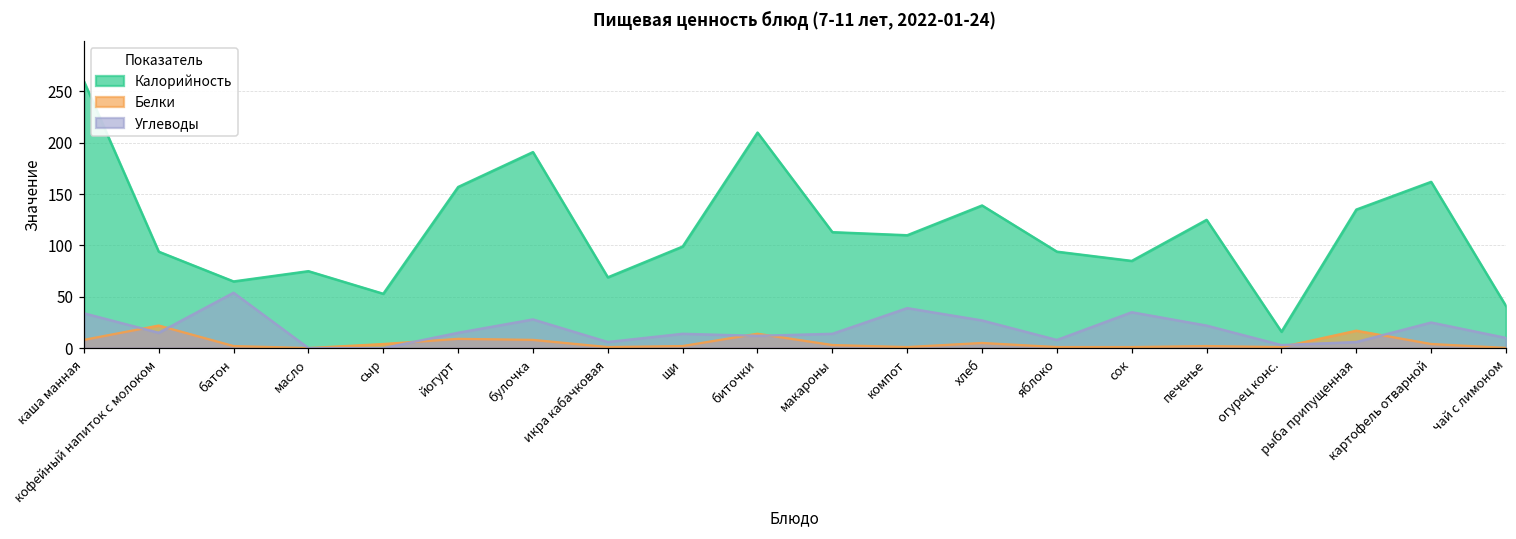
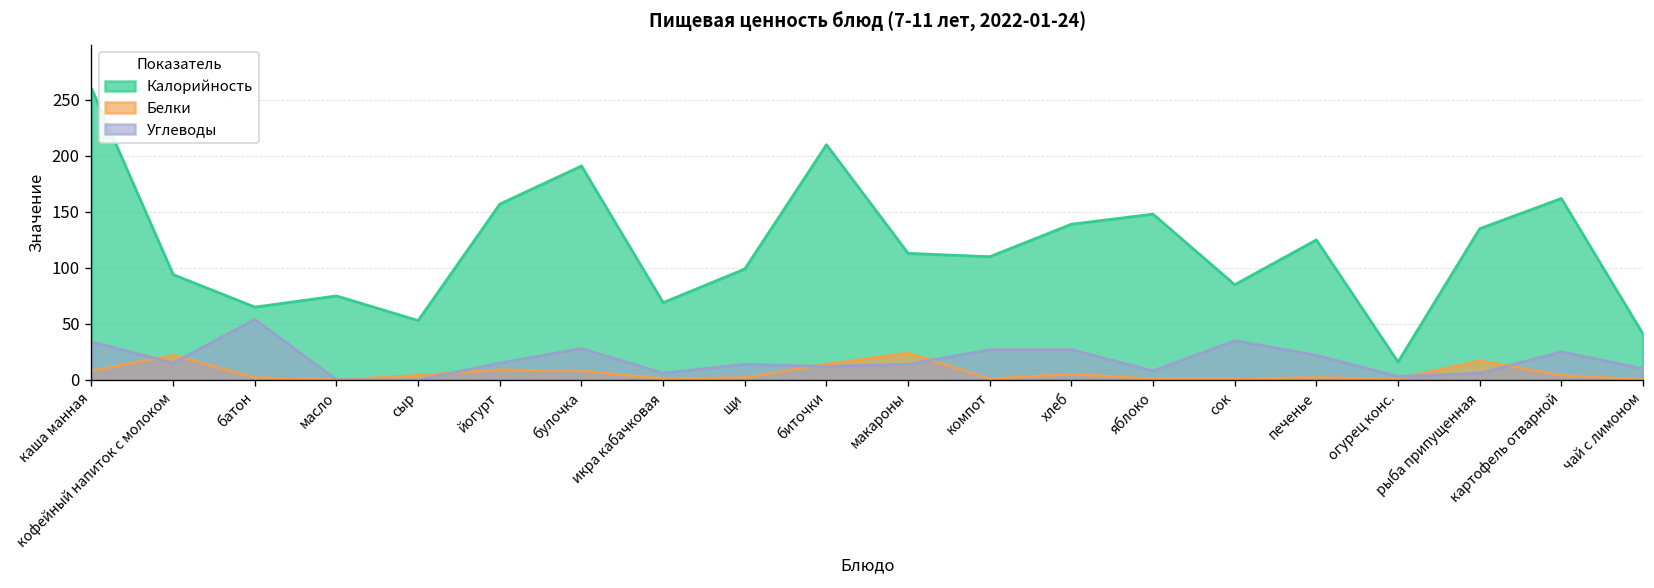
Белки, макароны: 0 -> 20
Углеводы, компот: 40 -> 30
Калорийность, яблоко: 90 -> 150
